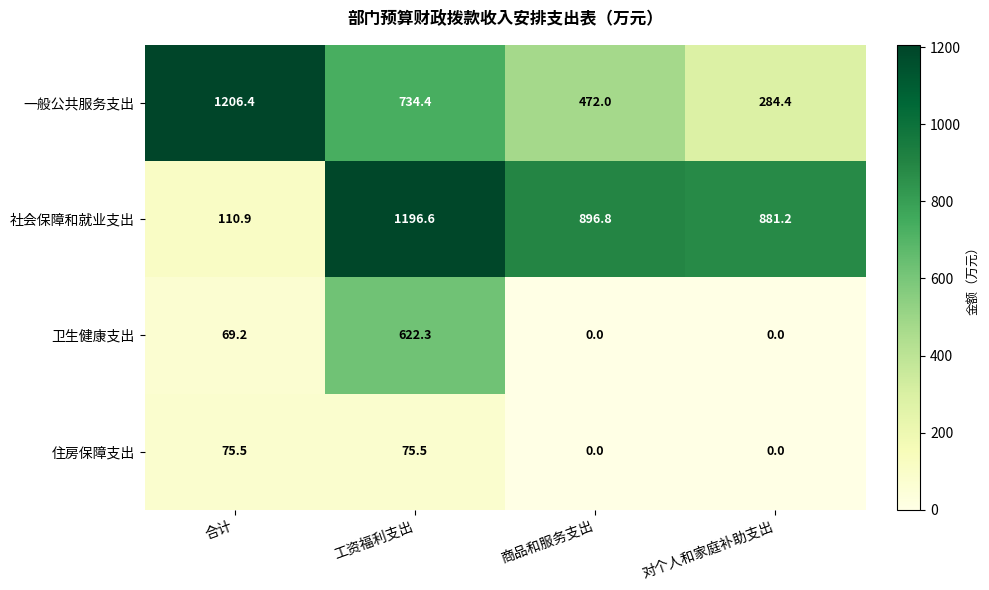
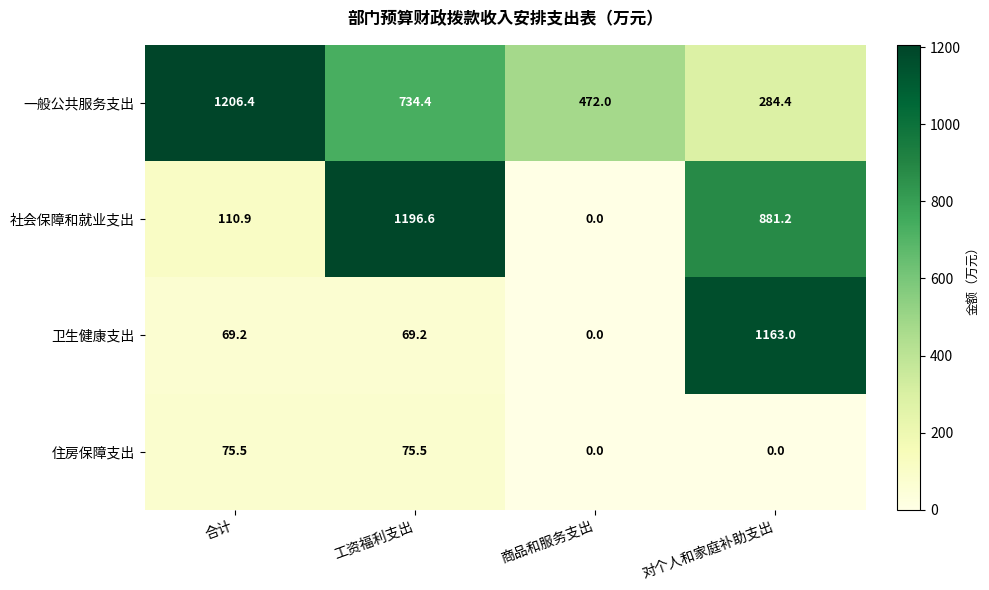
社会保障和就业支出, 商品和服务支出: 896.8 -> 0.0
卫生健康支出, 工资福利支出: 622.3 -> 69.2
卫生健康支出, 对个人和家庭补助支出: 0.0 -> 1163.0
